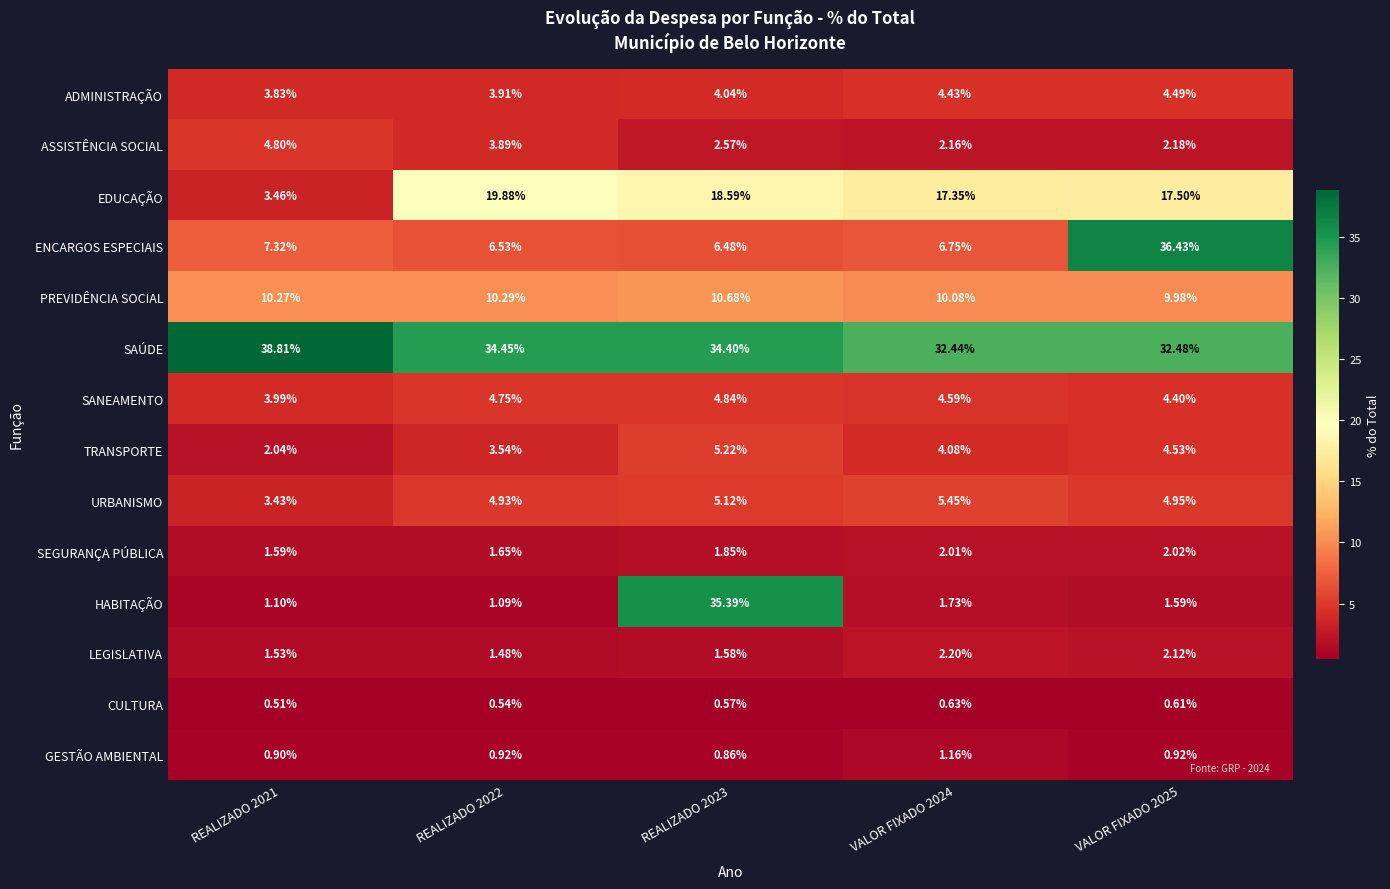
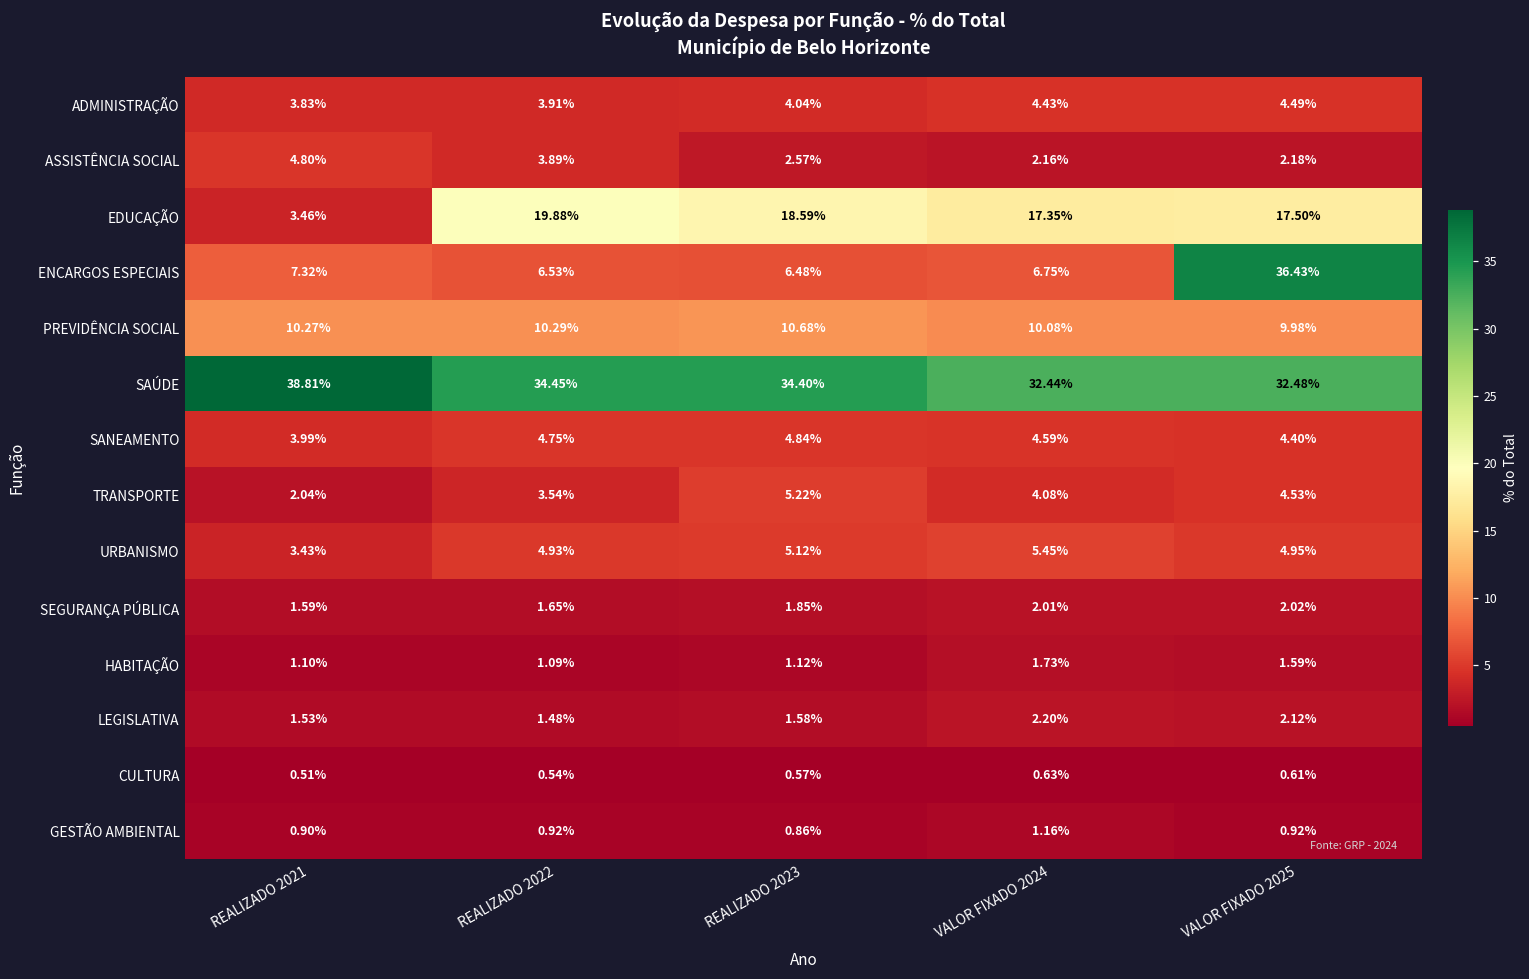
HABITAÇÃO, REALIZADO 2023: 35.39% -> 1.12%
